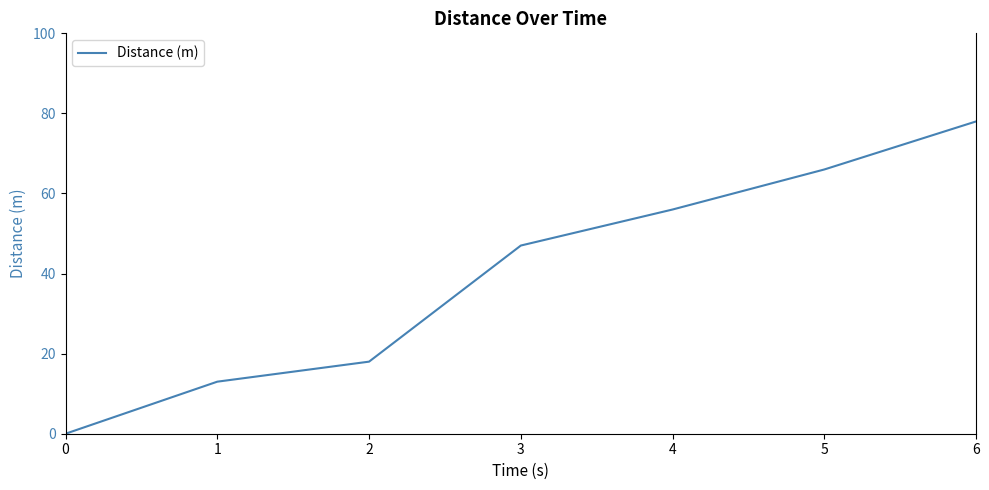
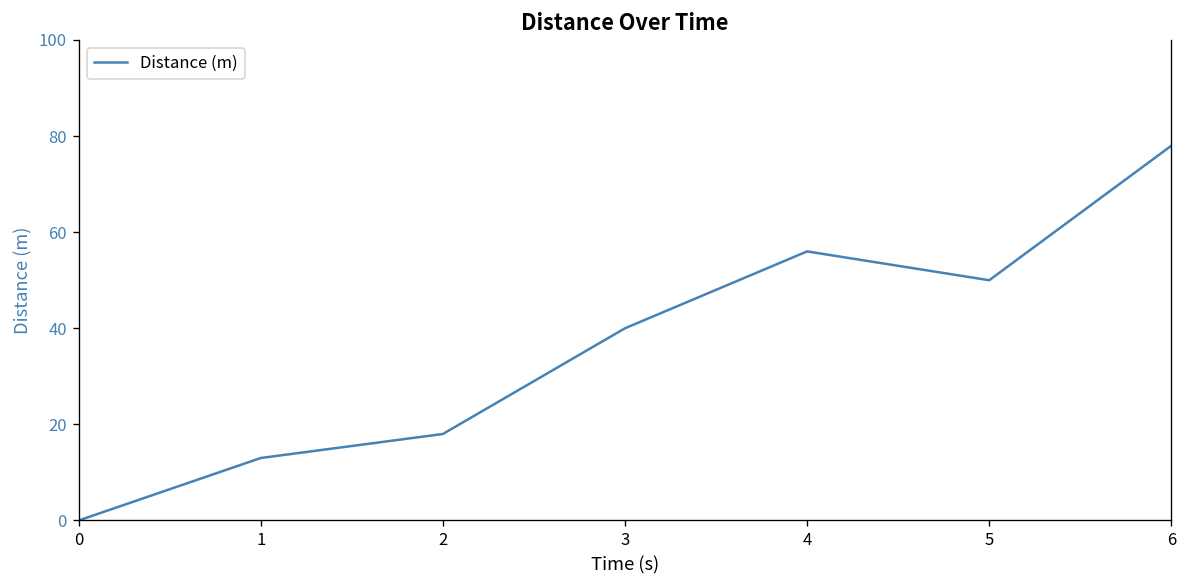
3: 47 -> 40
5: 66 -> 50
